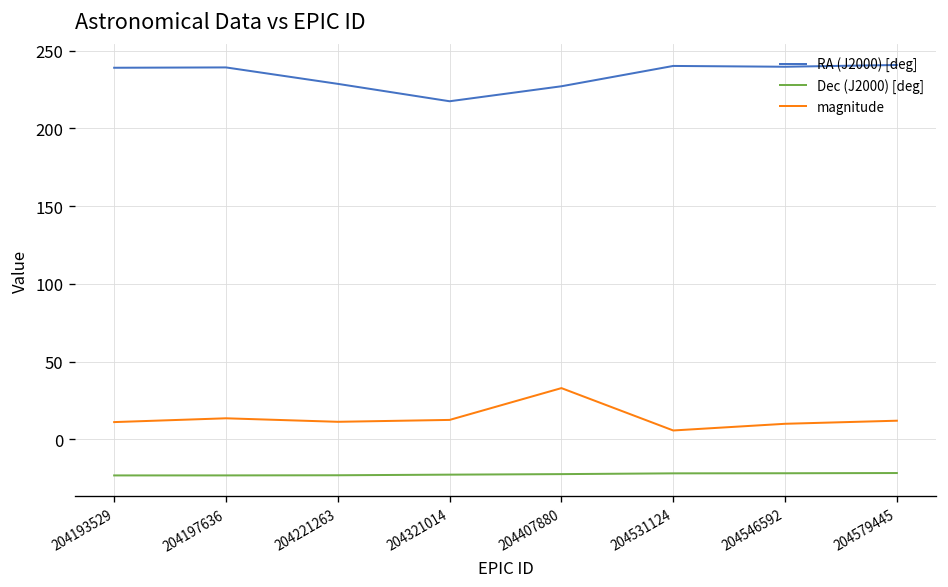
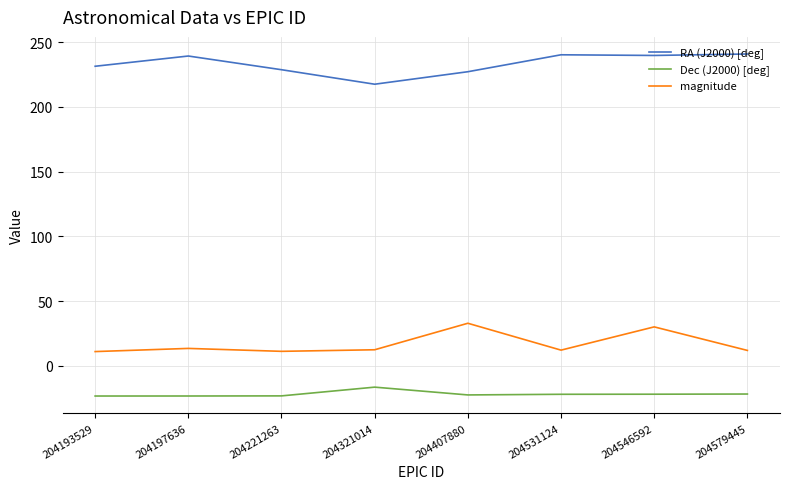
RA (J2000) [deg], 204193529: 239 -> 231
Dec (J2000) [deg], 204321014: -23 -> -16
magnitude, 204531124: 6 -> 12
magnitude, 204546592: 10 -> 30
